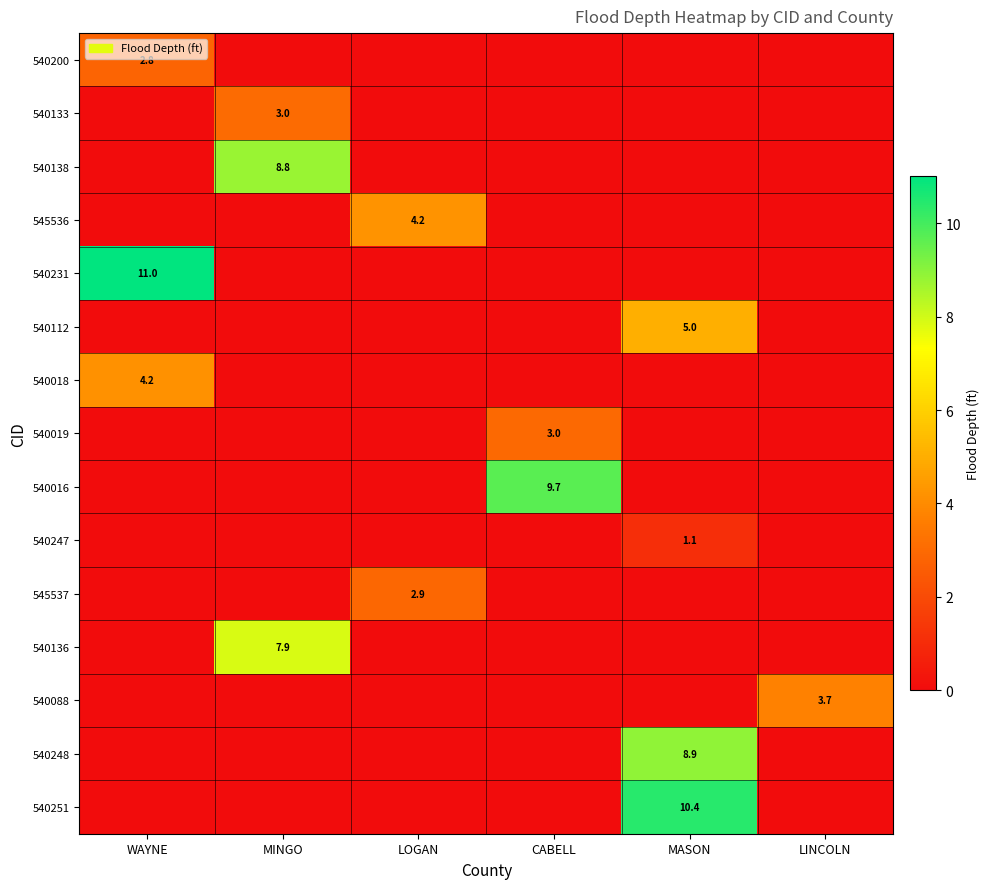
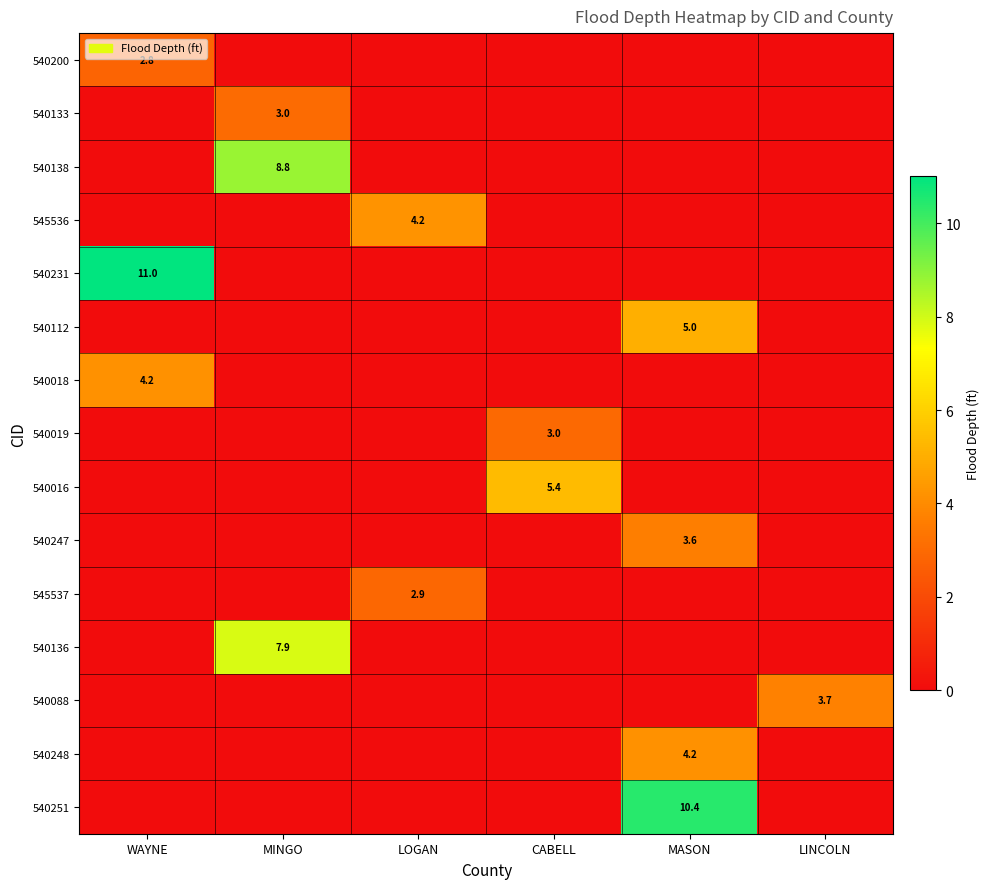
540016, CABELL: 9.7 -> 5.4
540247, MASON: 1.1 -> 3.6
540248, MASON: 8.9 -> 4.2
